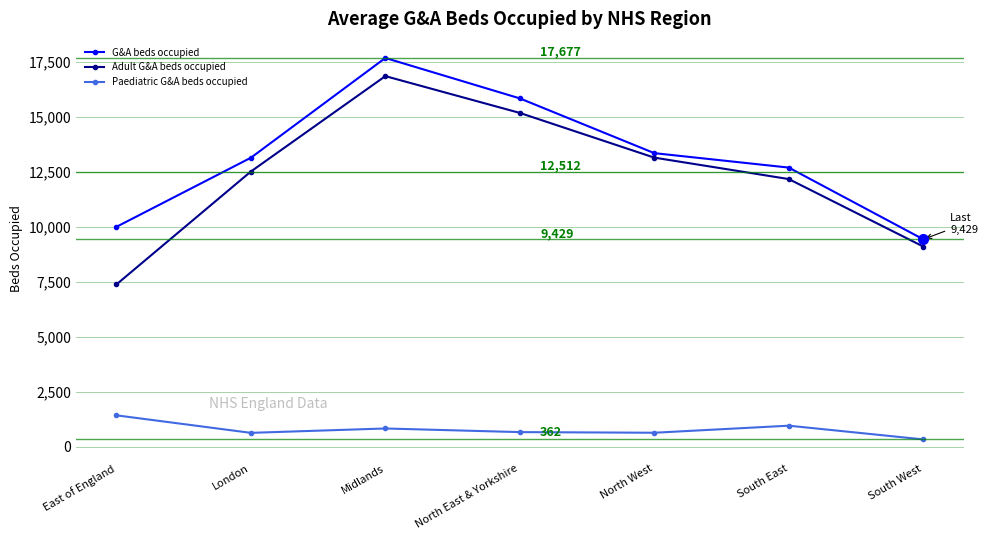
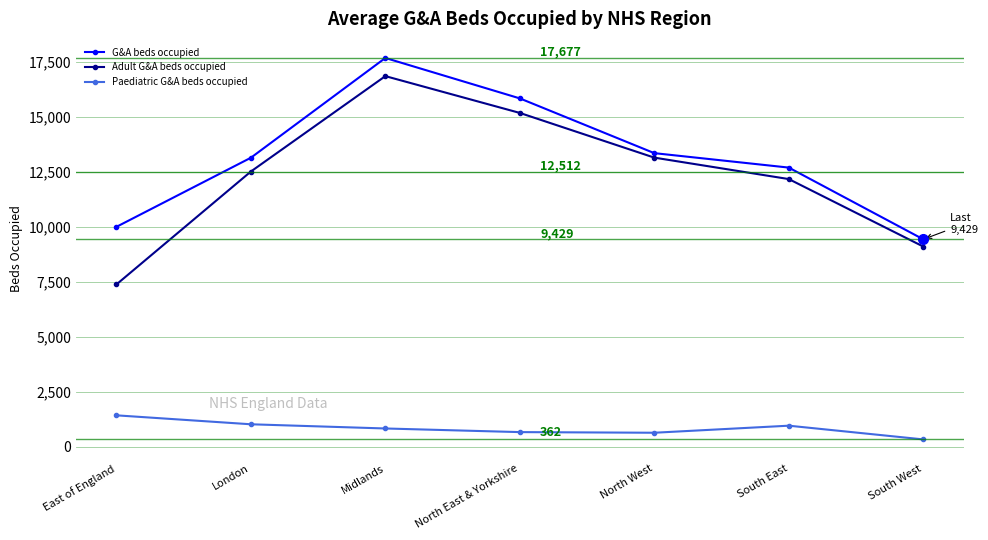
Paediatric G&A beds occupied, London: 600 -> 1,000
